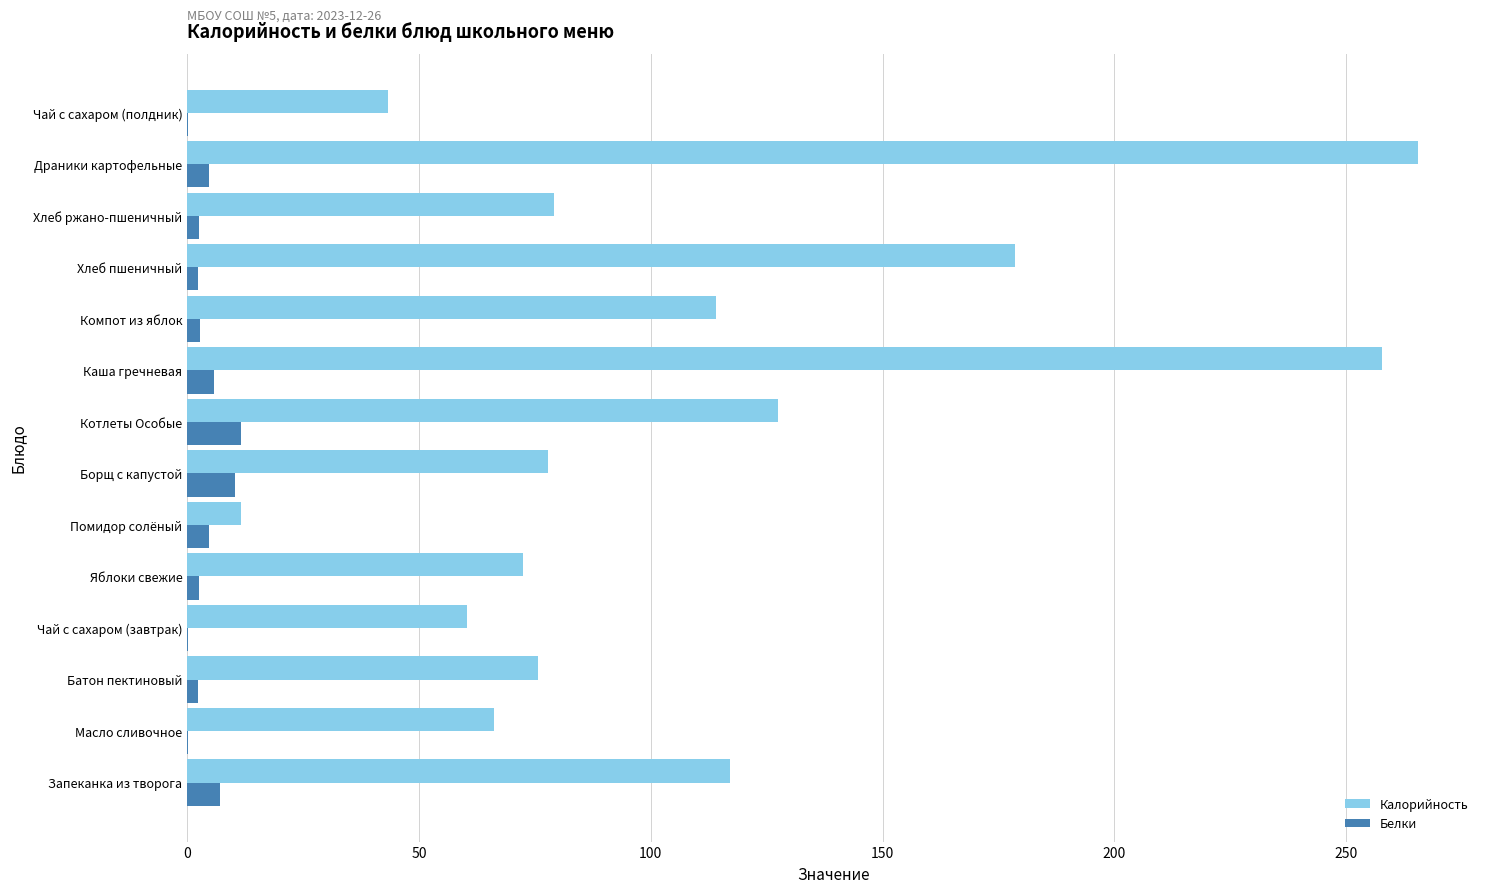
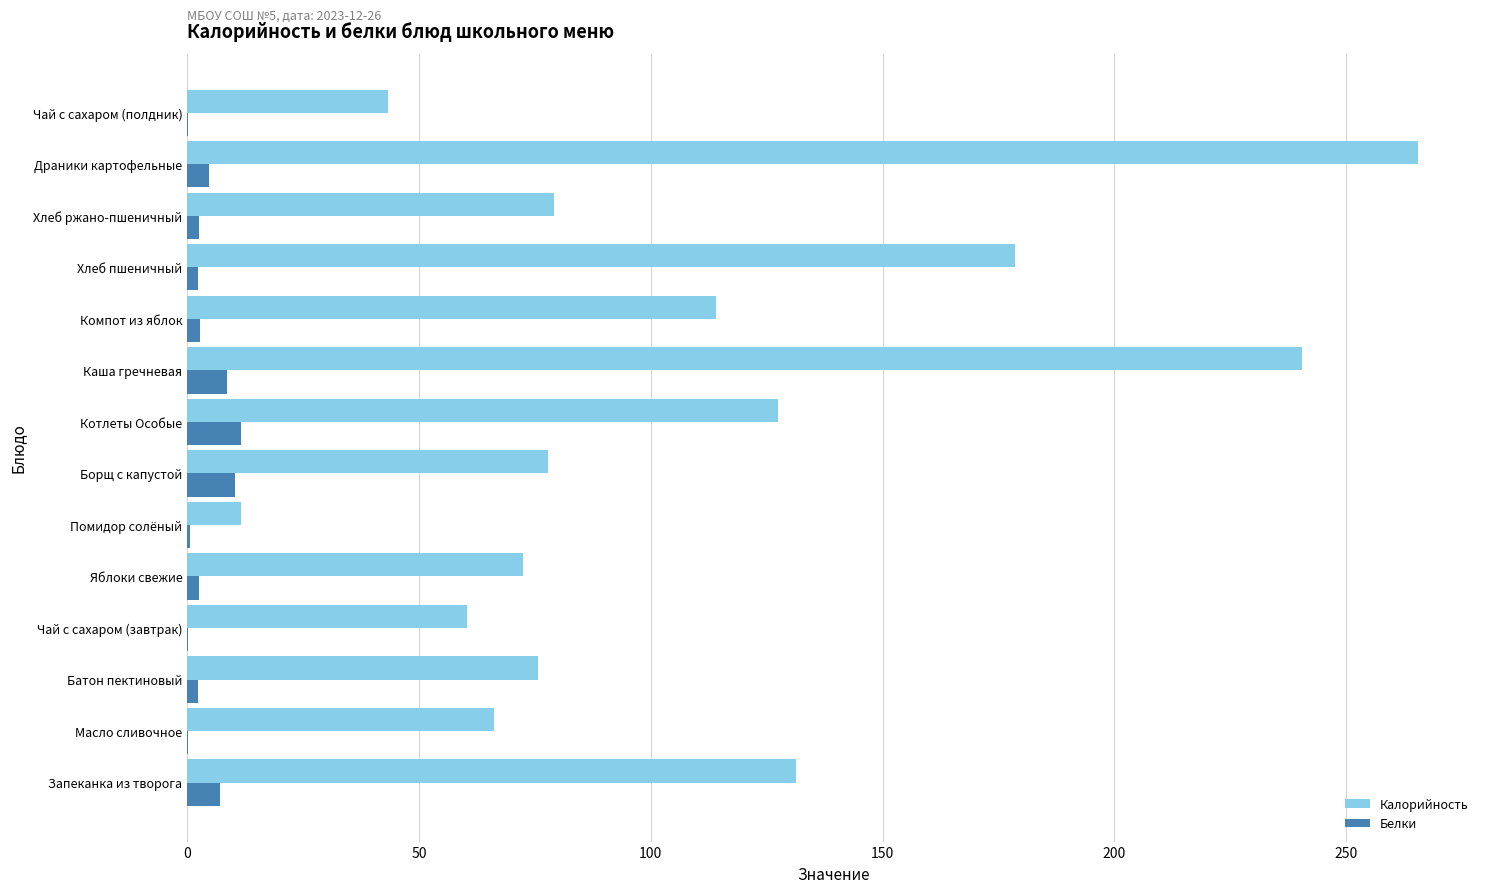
Калорийность, Каша гречневая: 258 -> 241
Белки, Каша гречневая: 6 -> 9
Белки, Помидор солёный: 5 -> 1
Калорийность, Запеканка из творога: 117 -> 131
